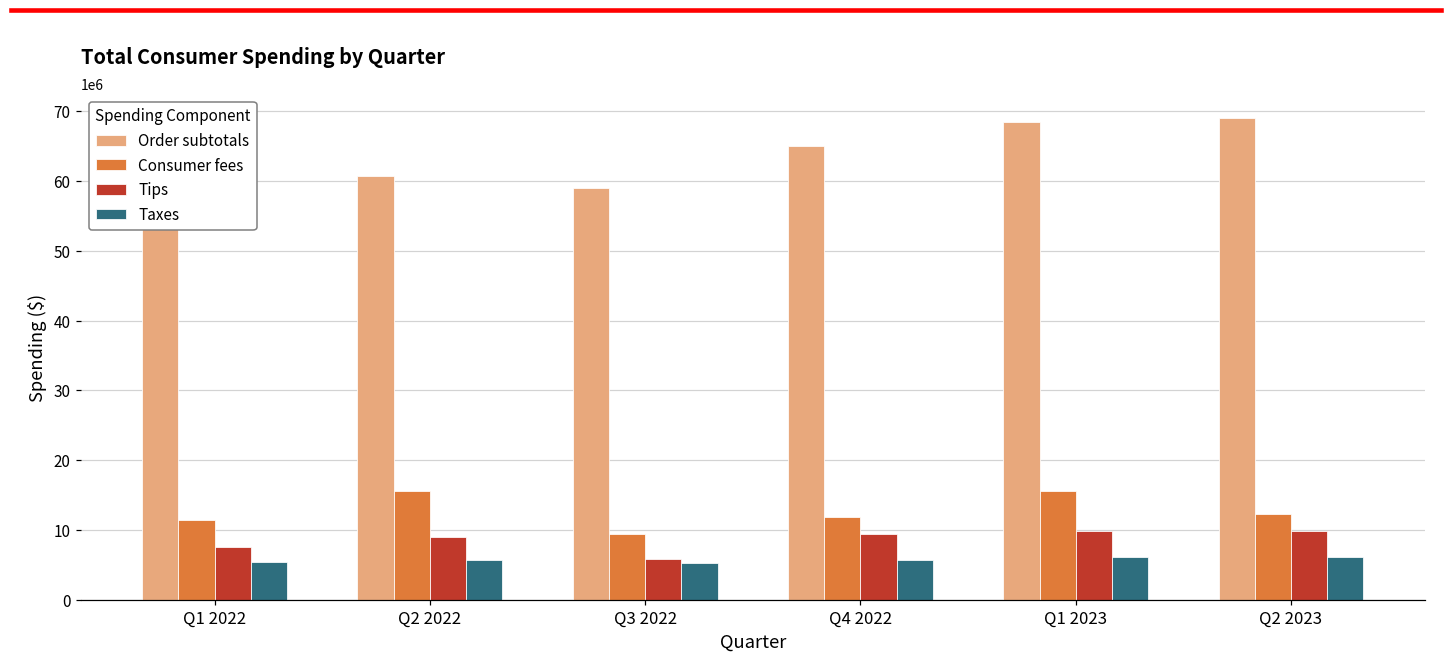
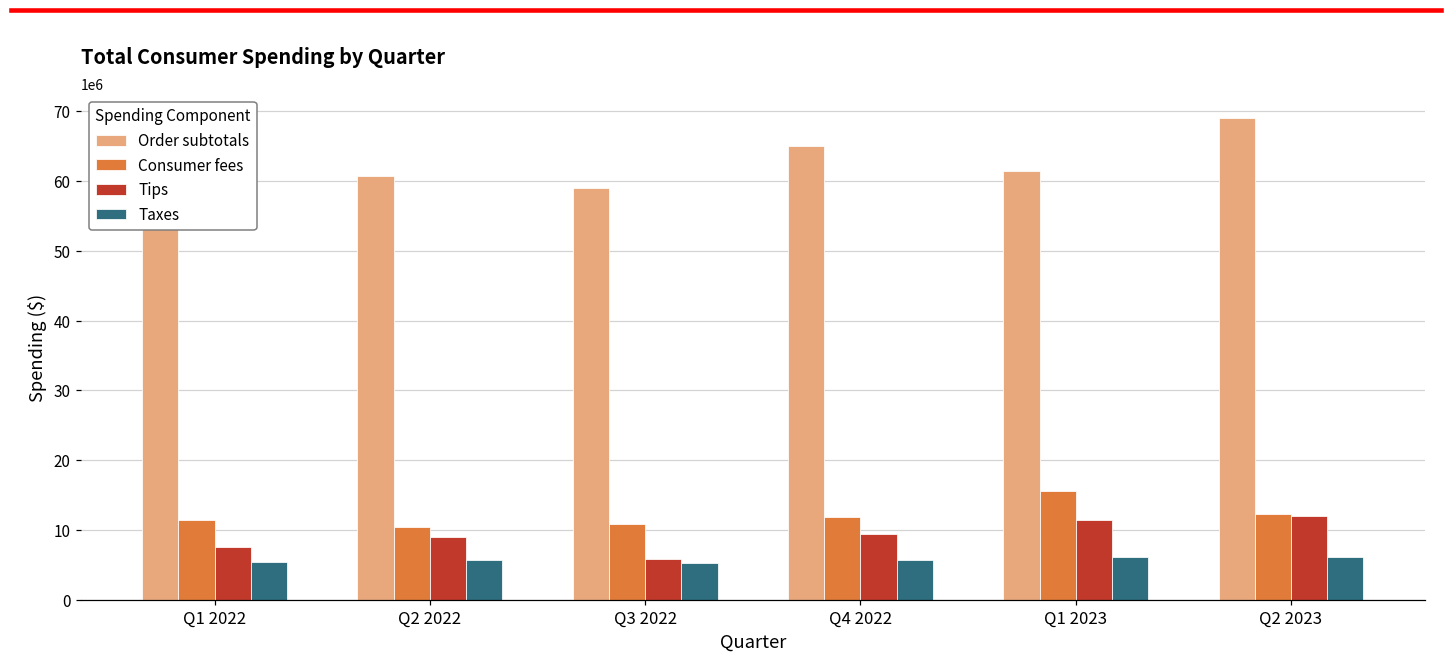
Consumer fees, Q2 2022: 16000000 -> 10000000
Consumer fees, Q3 2022: 9000000 -> 11000000
Order subtotals, Q1 2023: 68000000 -> 61000000
Tips, Q1 2023: 10000000 -> 11000000
Tips, Q2 2023: 10000000 -> 12000000
